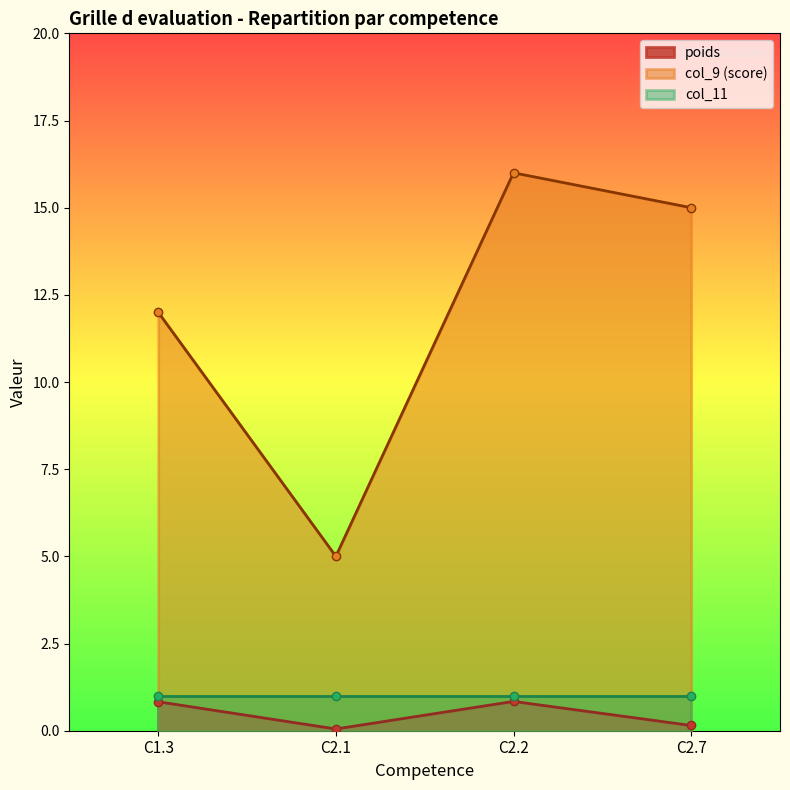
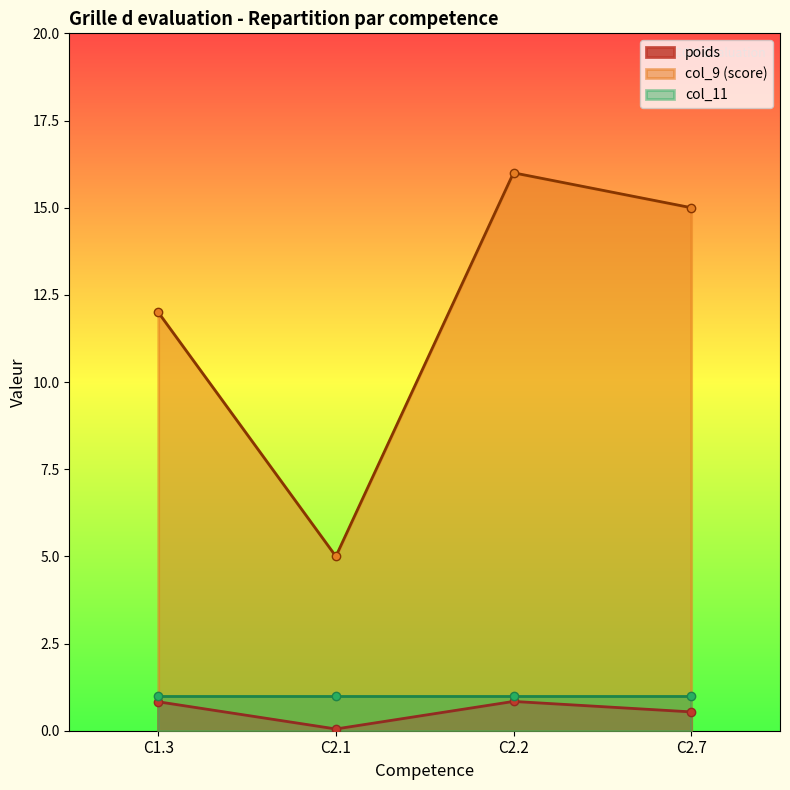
poids, C2.7: 0.2 -> 0.5
